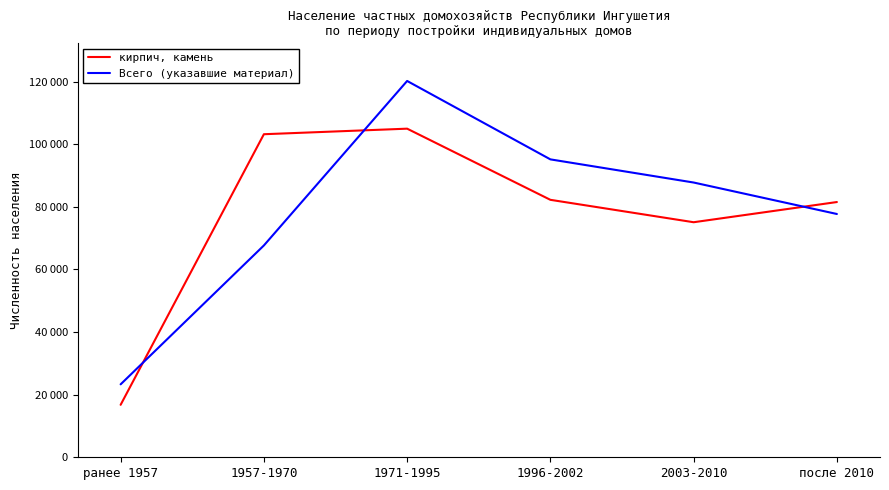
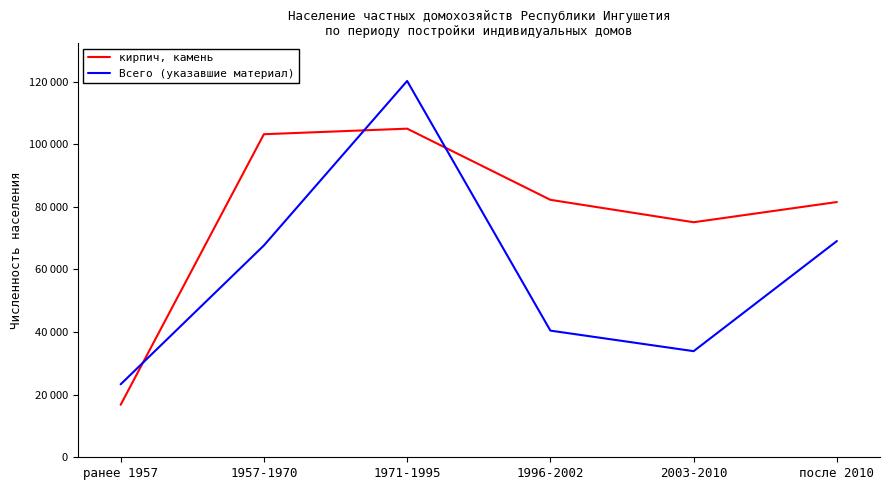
Всего (указавшие материал), 1996-2002: 95000 -> 40000
Всего (указавшие материал), 2003-2010: 88000 -> 34000
Всего (указавшие материал), после 2010: 78000 -> 69000
